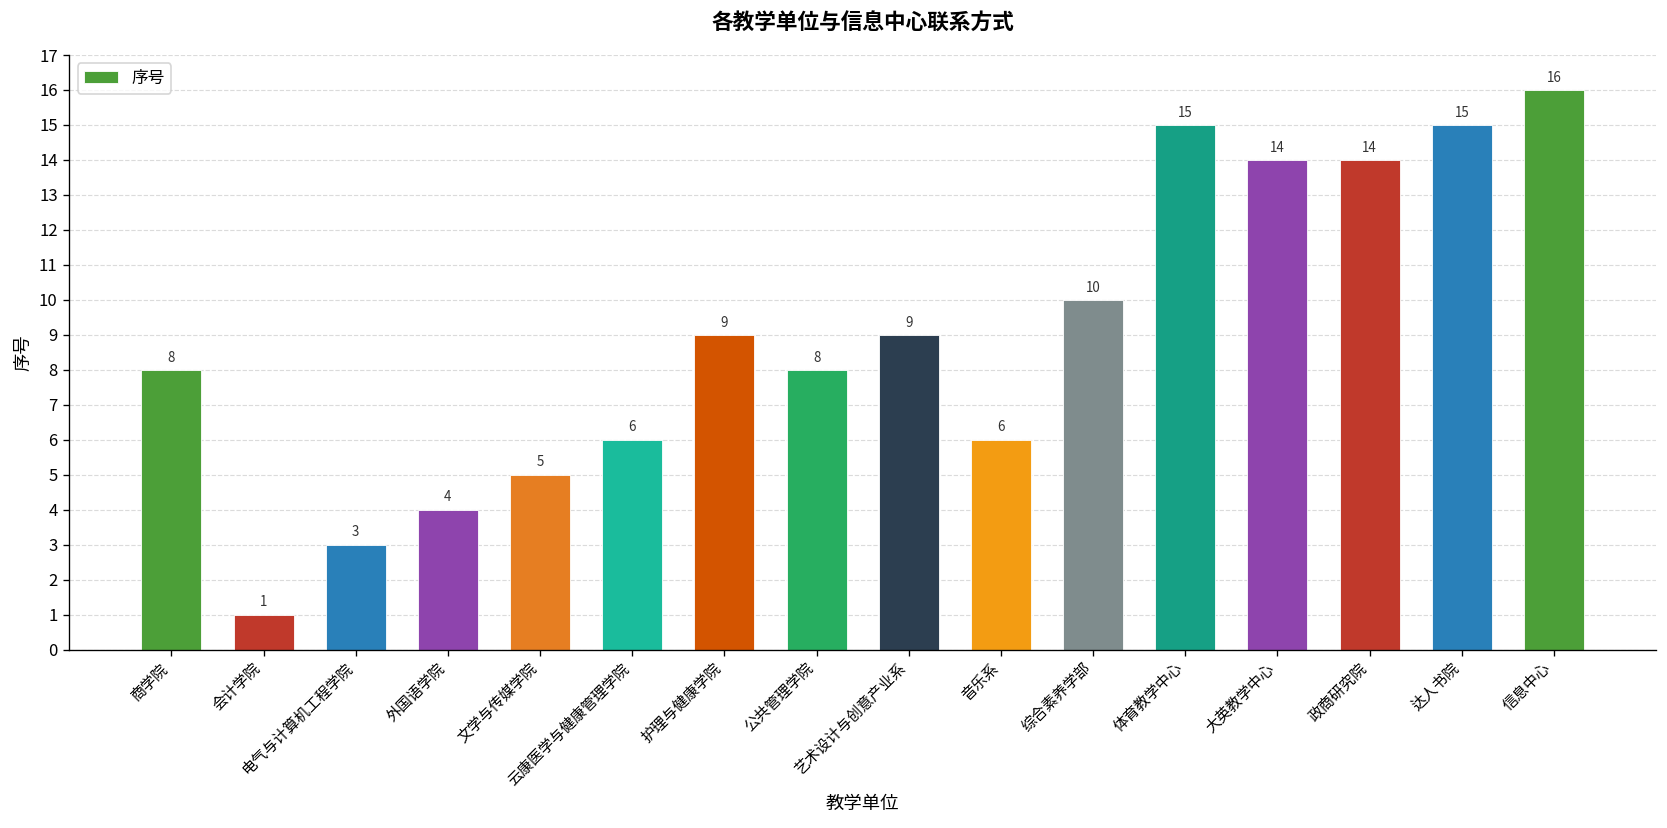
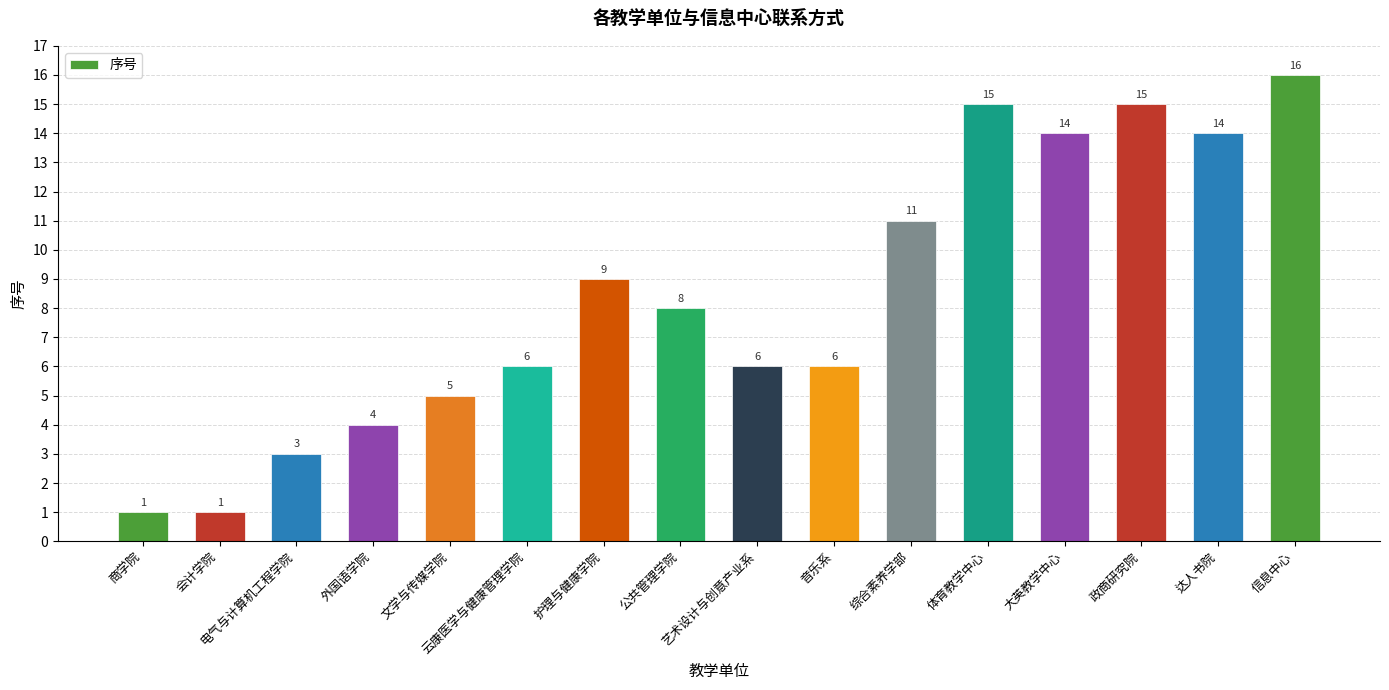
商学院: 8 -> 1
艺术设计与创意产业系: 9 -> 6
综合素养学部: 10 -> 11
政商研究院: 14 -> 15
达人书院: 15 -> 14
